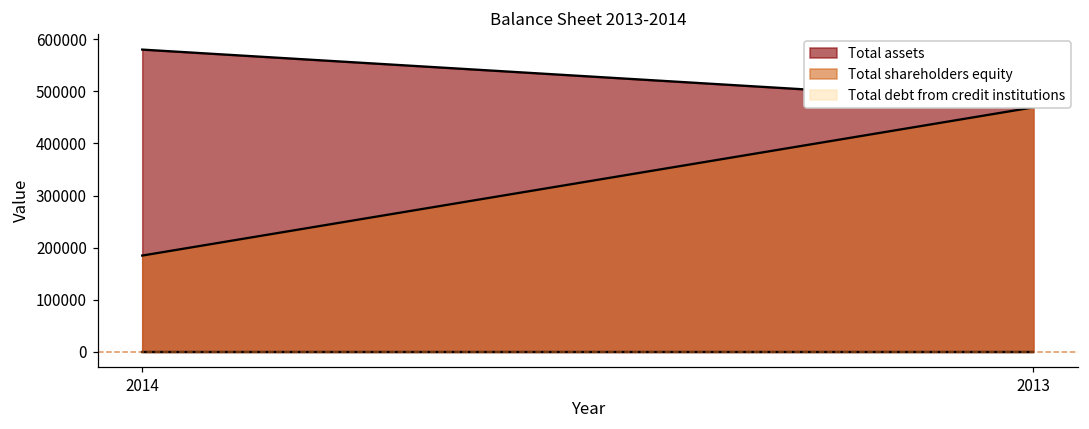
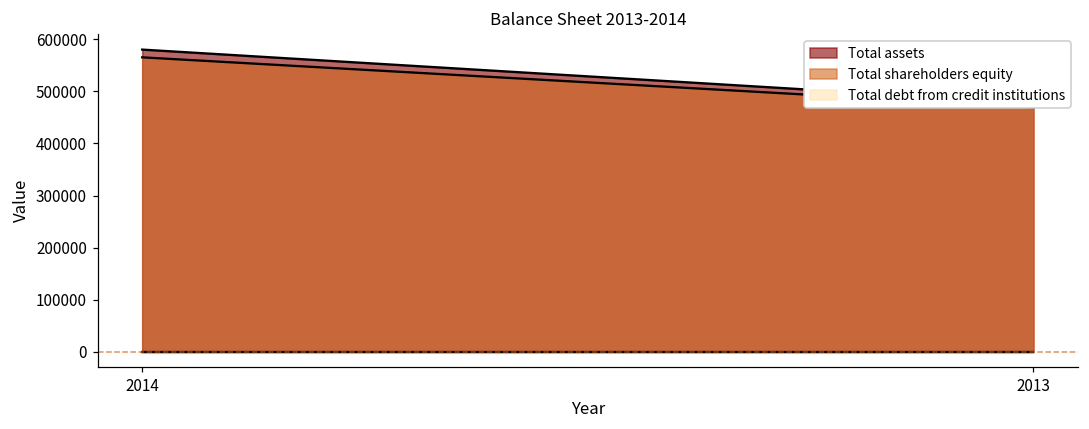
Total shareholders equity, 2014: 180000 -> 570000
